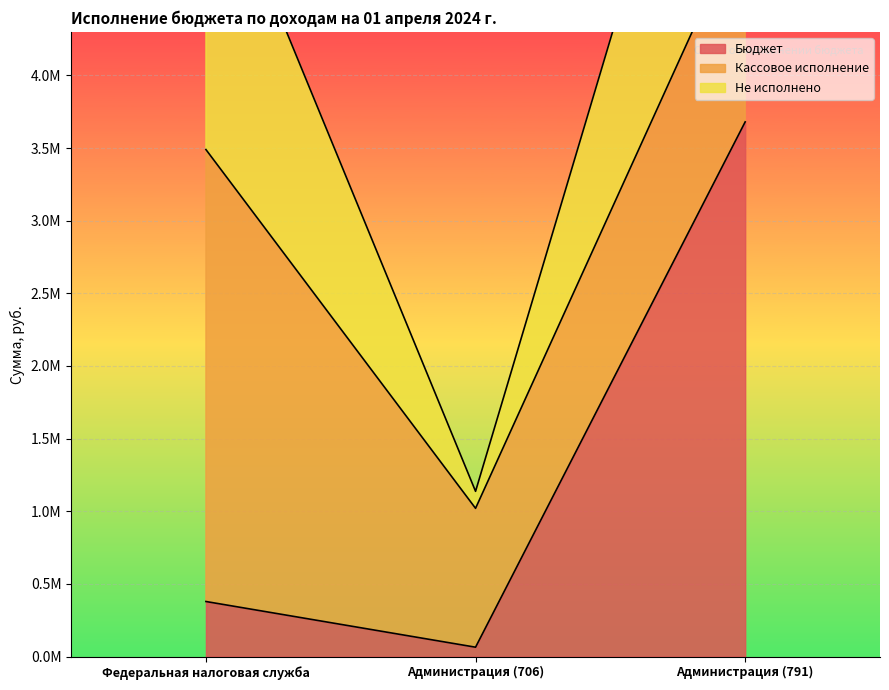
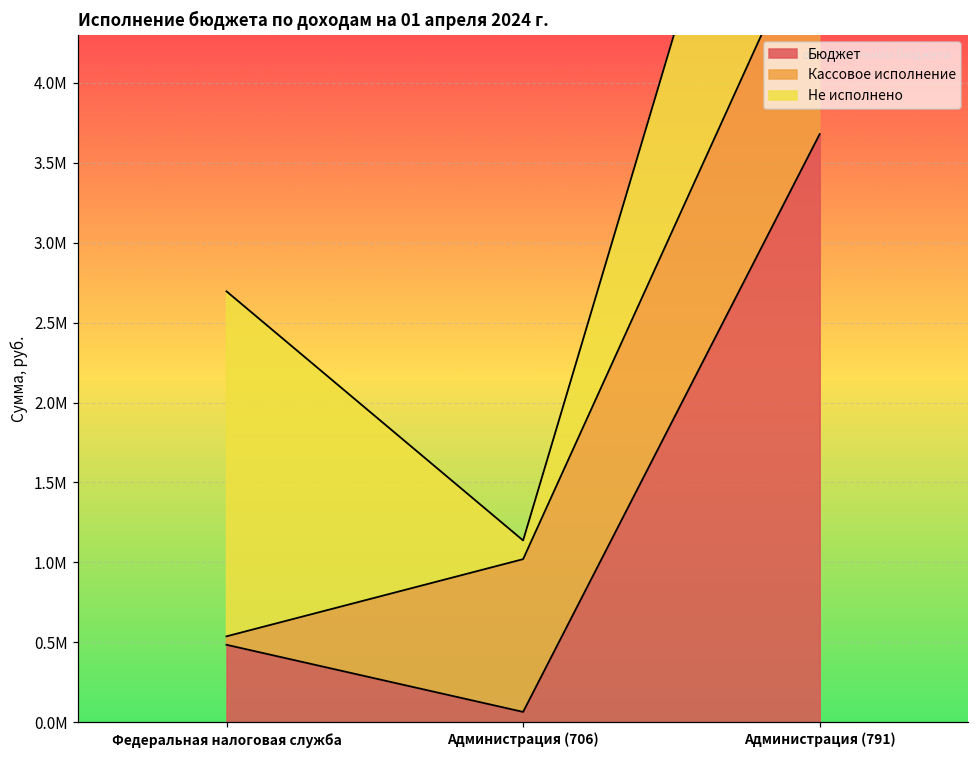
Бюджет, Федеральная налоговая служба: 380000 -> 480000
Кассовое исполнение, Федеральная налоговая служба: 3110000 -> 50000
